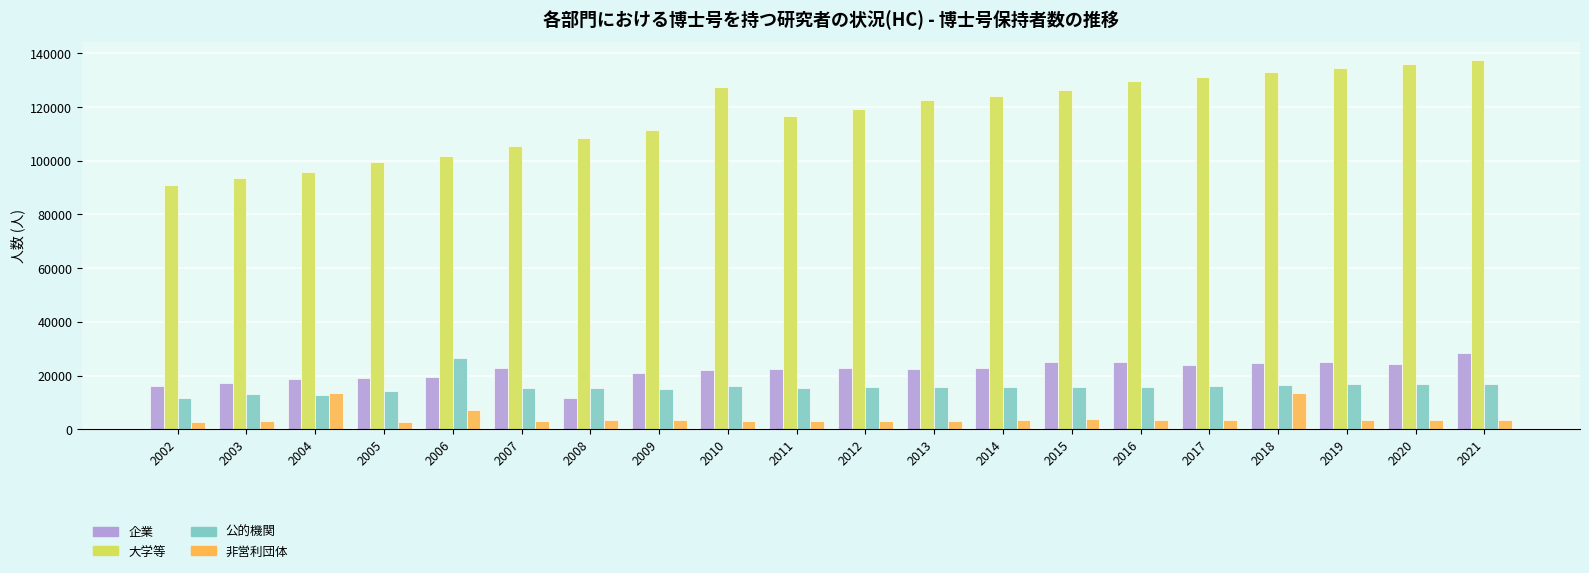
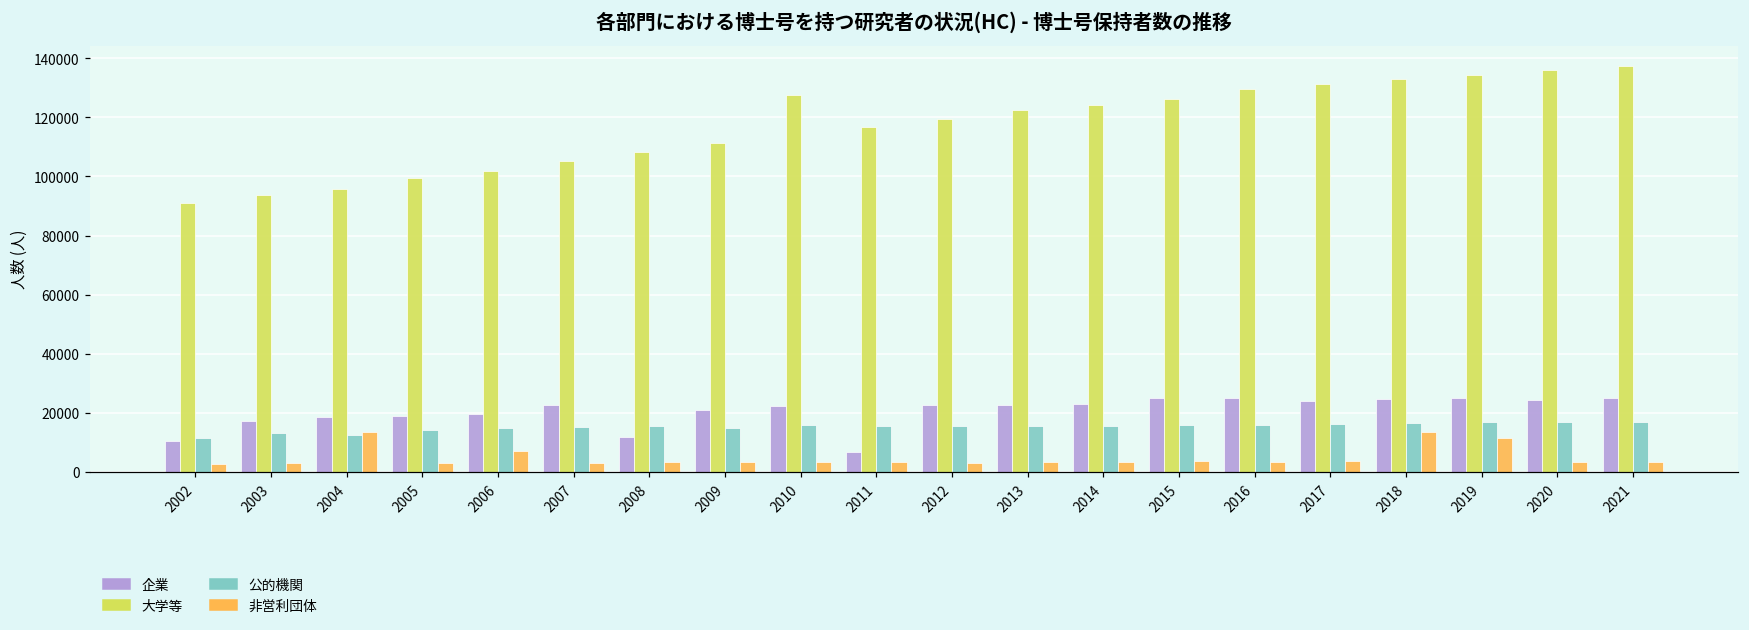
企業, 2002: 16000 -> 10000
公的機関, 2006: 27000 -> 15000
企業, 2011: 23000 -> 7000
非営利団体, 2019: 3000 -> 12000
企業, 2021: 28000 -> 25000
